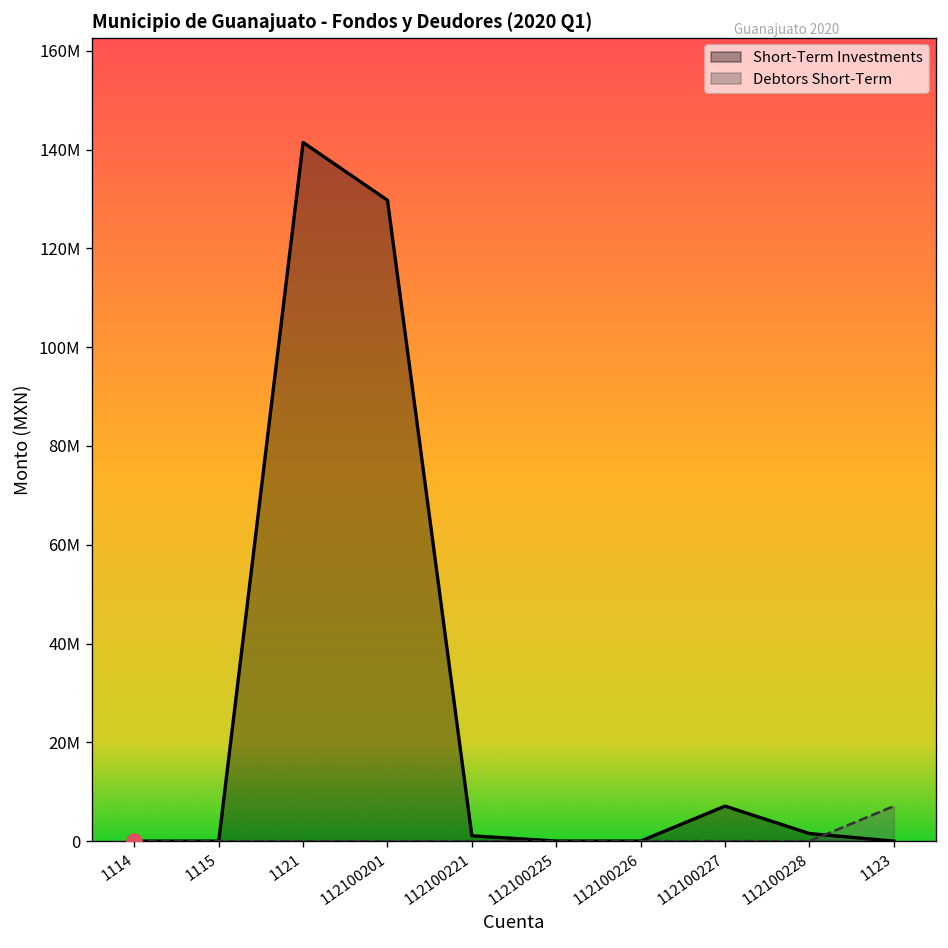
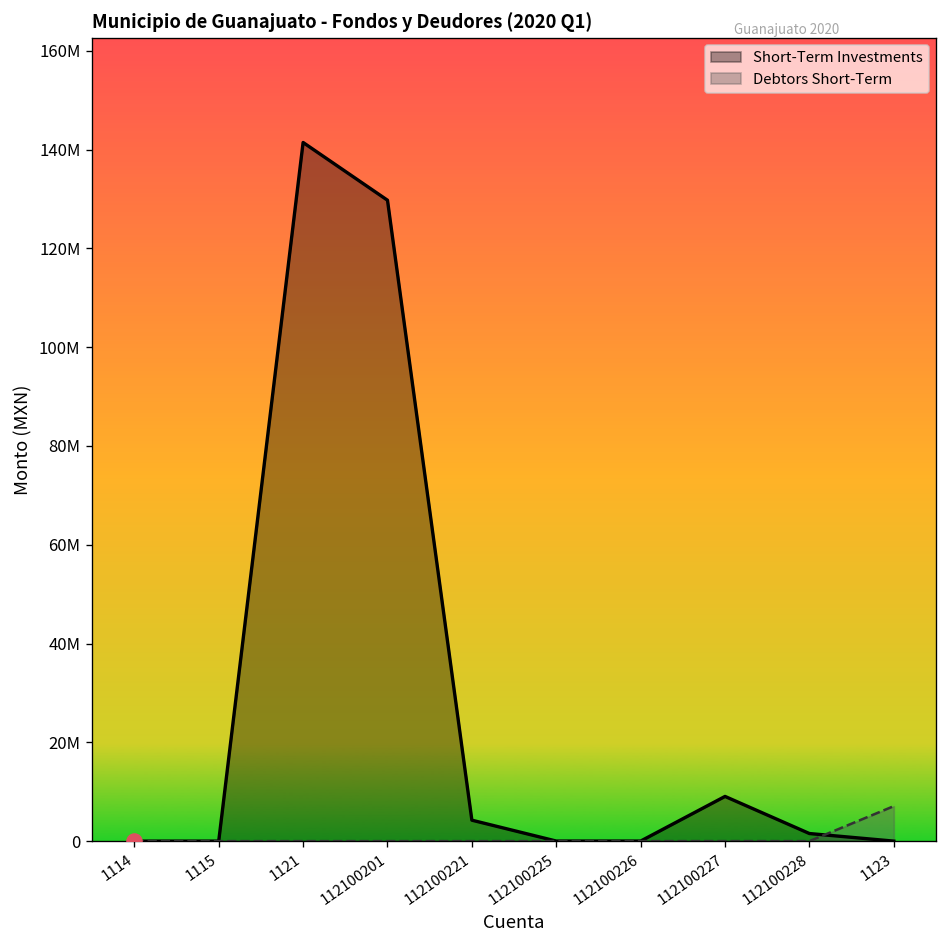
Short-Term Investments, 112100221: 1000000 -> 4000000
Short-Term Investments, 112100227: 7000000 -> 9000000
